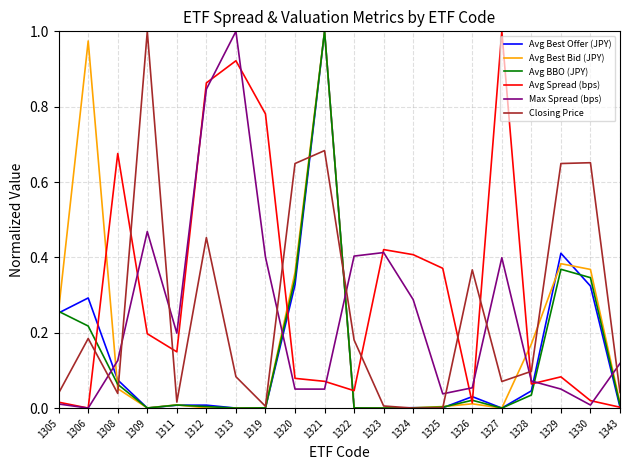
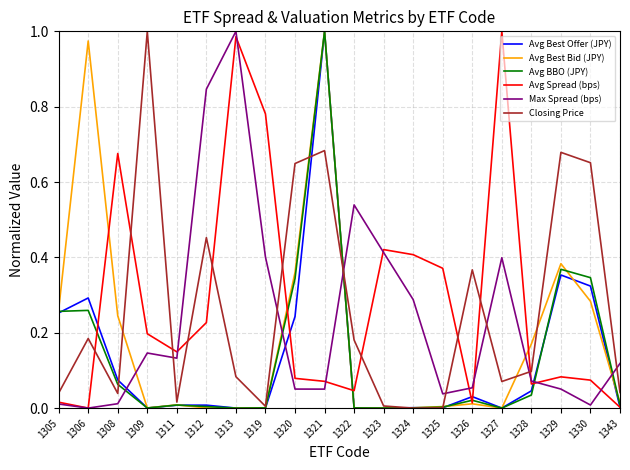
Avg BBO (JPY), 1306: 0.22 -> 0.26
Avg Best Bid (JPY), 1308: 0.05 -> 0.25
Max Spread (bps), 1308: 0.13 -> 0.01
Max Spread (bps), 1309: 0.47 -> 0.15
Max Spread (bps), 1311: 0.20 -> 0.13
Avg Spread (bps), 1312: 0.86 -> 0.23
Avg Spread (bps), 1313: 0.92 -> 0.99
Avg Best Offer (JPY), 1320: 0.33 -> 0.24
Max Spread (bps), 1322: 0.40 -> 0.54
Avg Best Offer (JPY), 1329: 0.41 -> 0.35
Closing Price, 1329: 0.65 -> 0.68
Avg Best Bid (JPY), 1330: 0.37 -> 0.28
Avg Spread (bps), 1330: 0.02 -> 0.07
